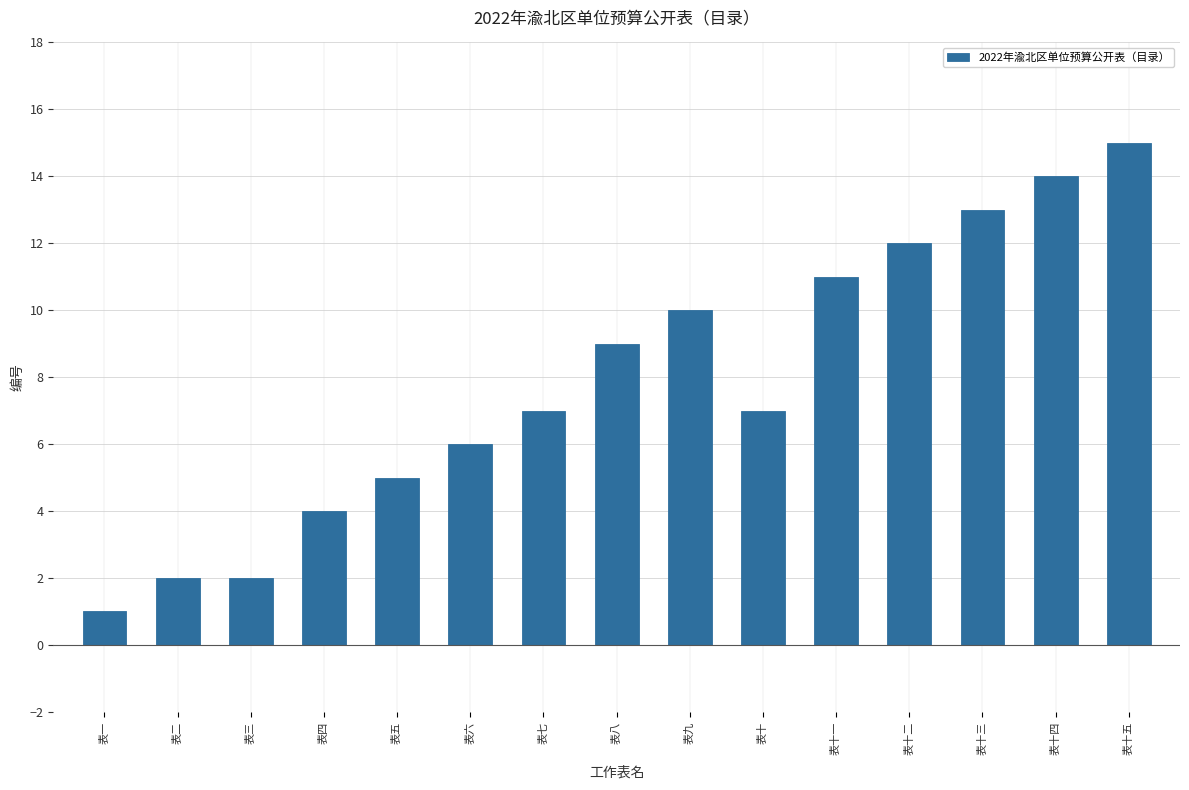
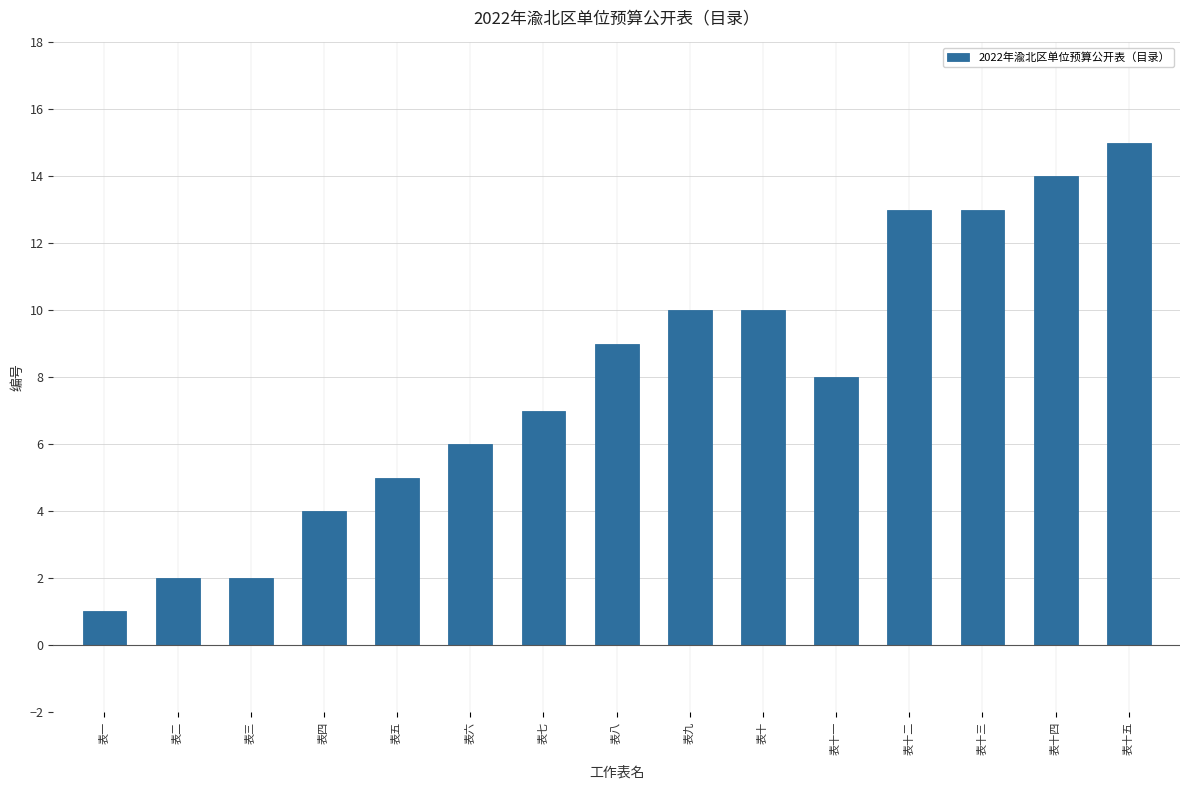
表十: 7 -> 10
表十一: 11 -> 8
表十二: 12 -> 13
